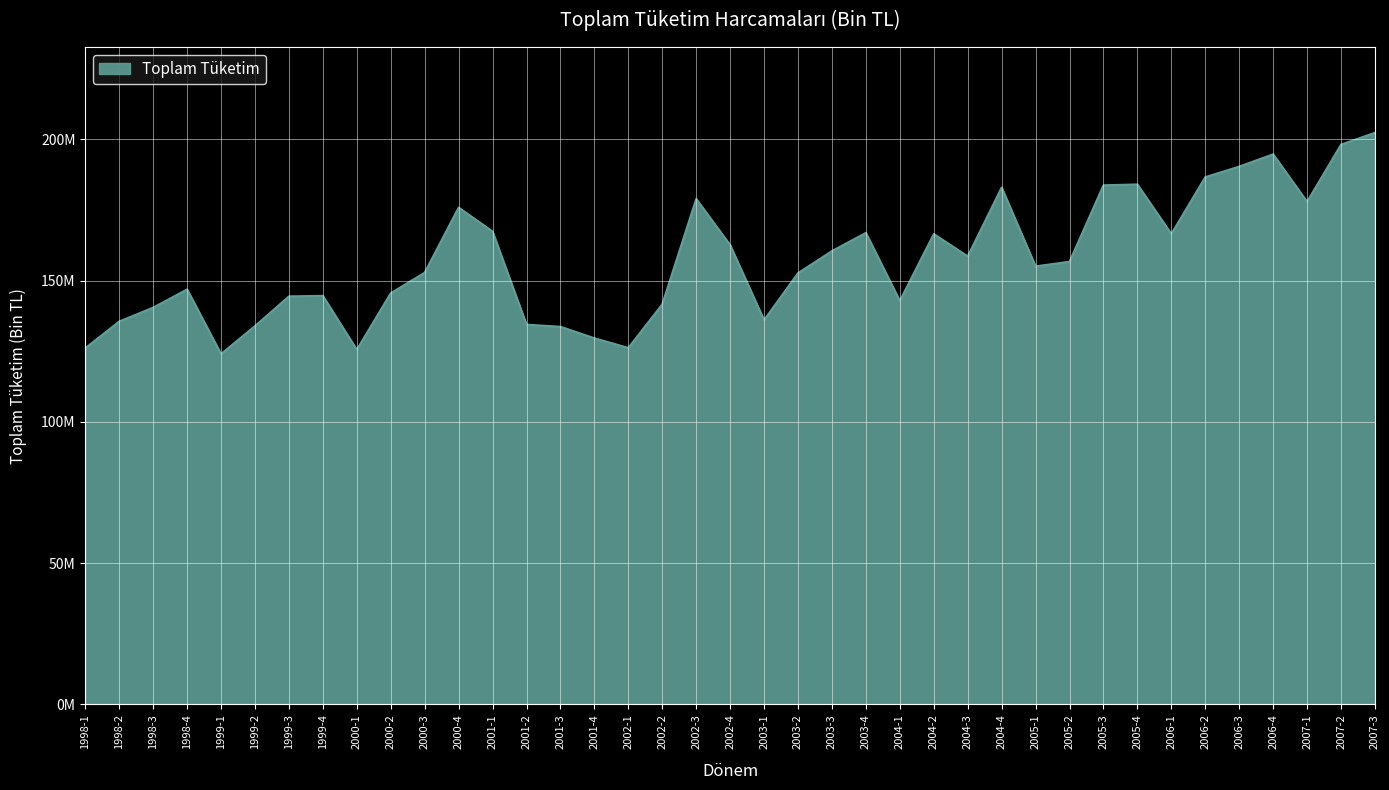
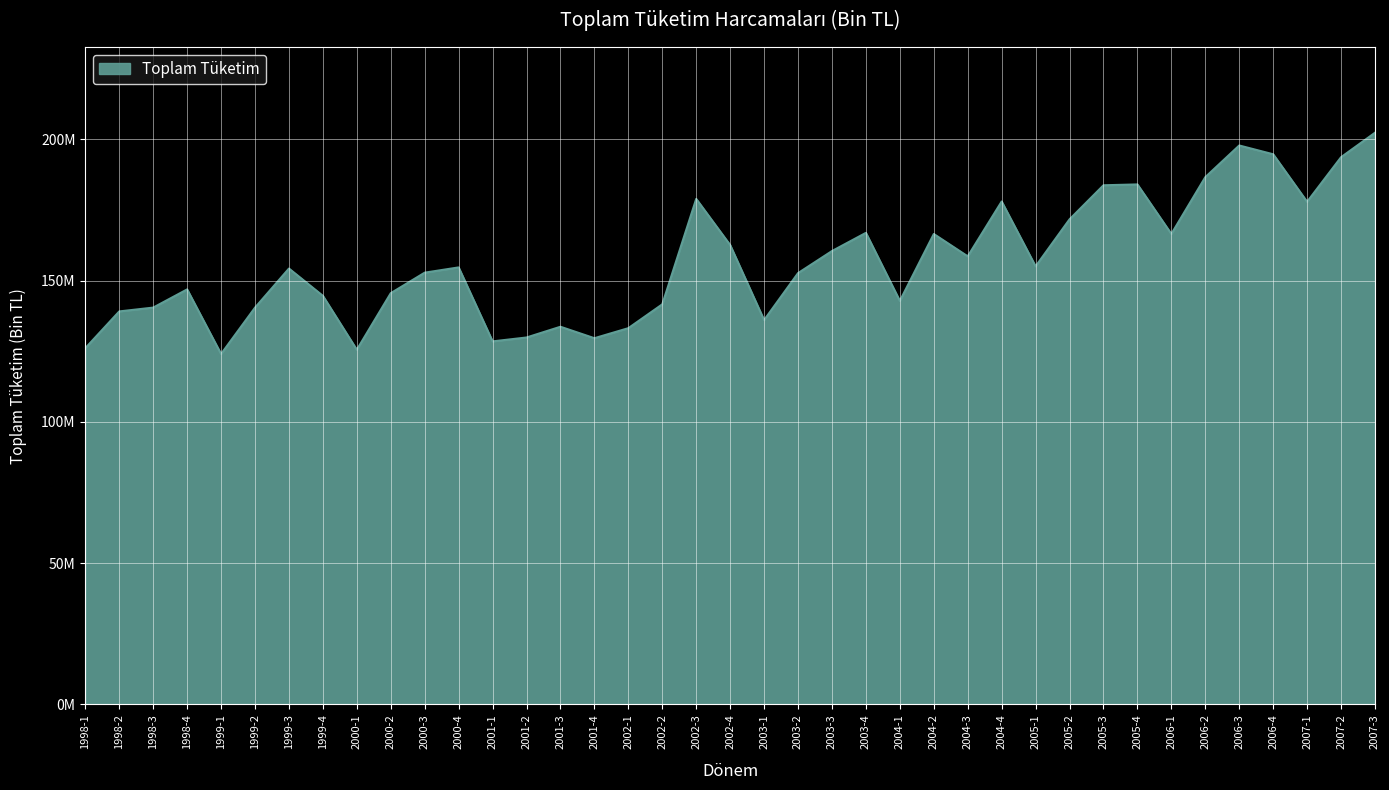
1998-2: 136000000 -> 139000000
1999-2: 134000000 -> 140000000
1999-3: 144000000 -> 154000000
2000-4: 176000000 -> 155000000
2001-1: 167000000 -> 128000000
2001-2: 134000000 -> 130000000
2002-1: 126000000 -> 133000000
2004-4: 183000000 -> 178000000
2005-2: 157000000 -> 172000000
2006-3: 190000000 -> 198000000
2007-2: 198000000 -> 194000000
